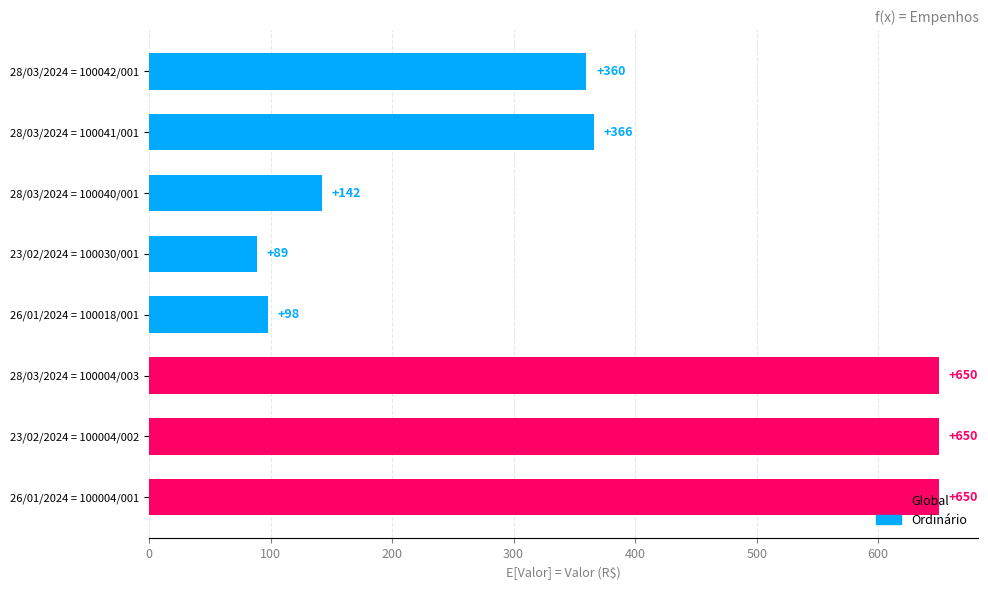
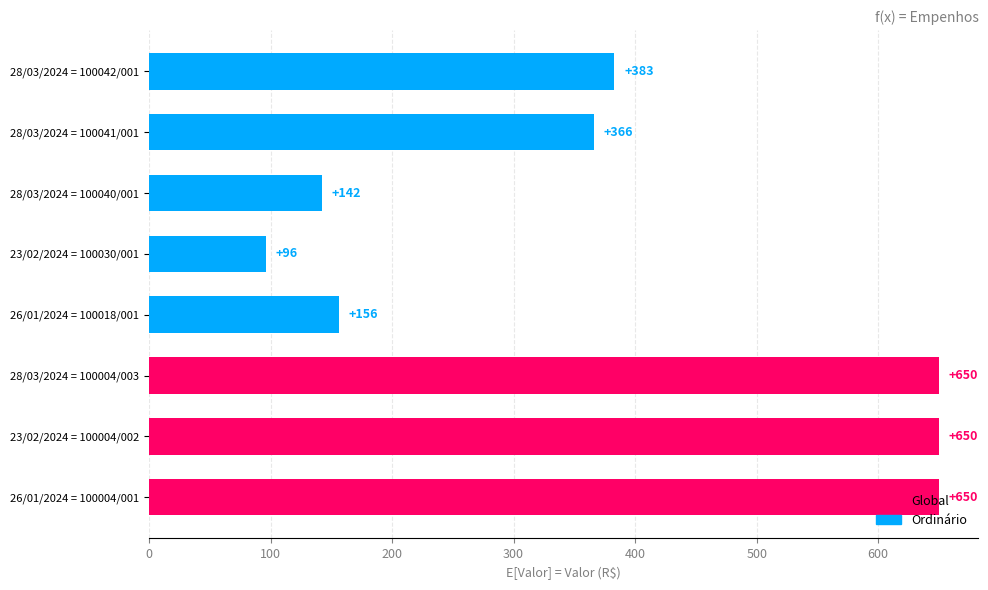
28/03/2024 = 100042/001: +360 -> +383
23/02/2024 = 100030/001: +89 -> +96
26/01/2024 = 100018/001: +98 -> +156
